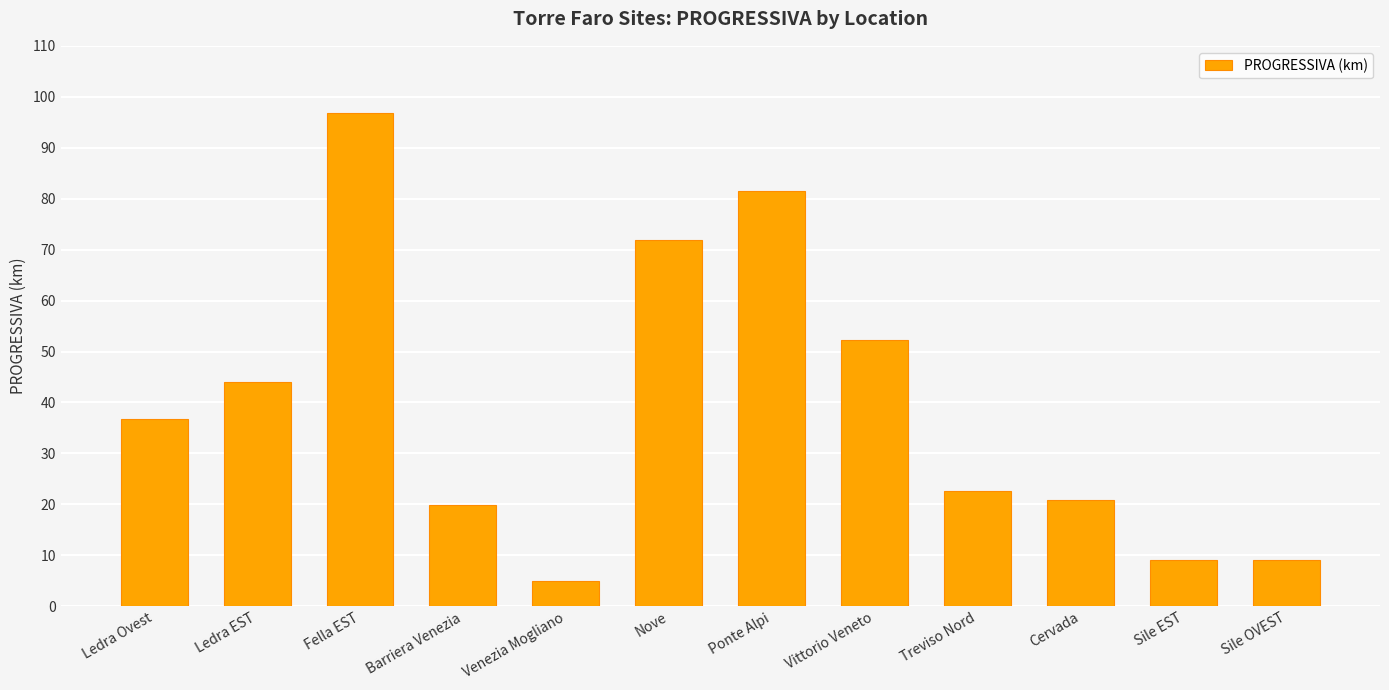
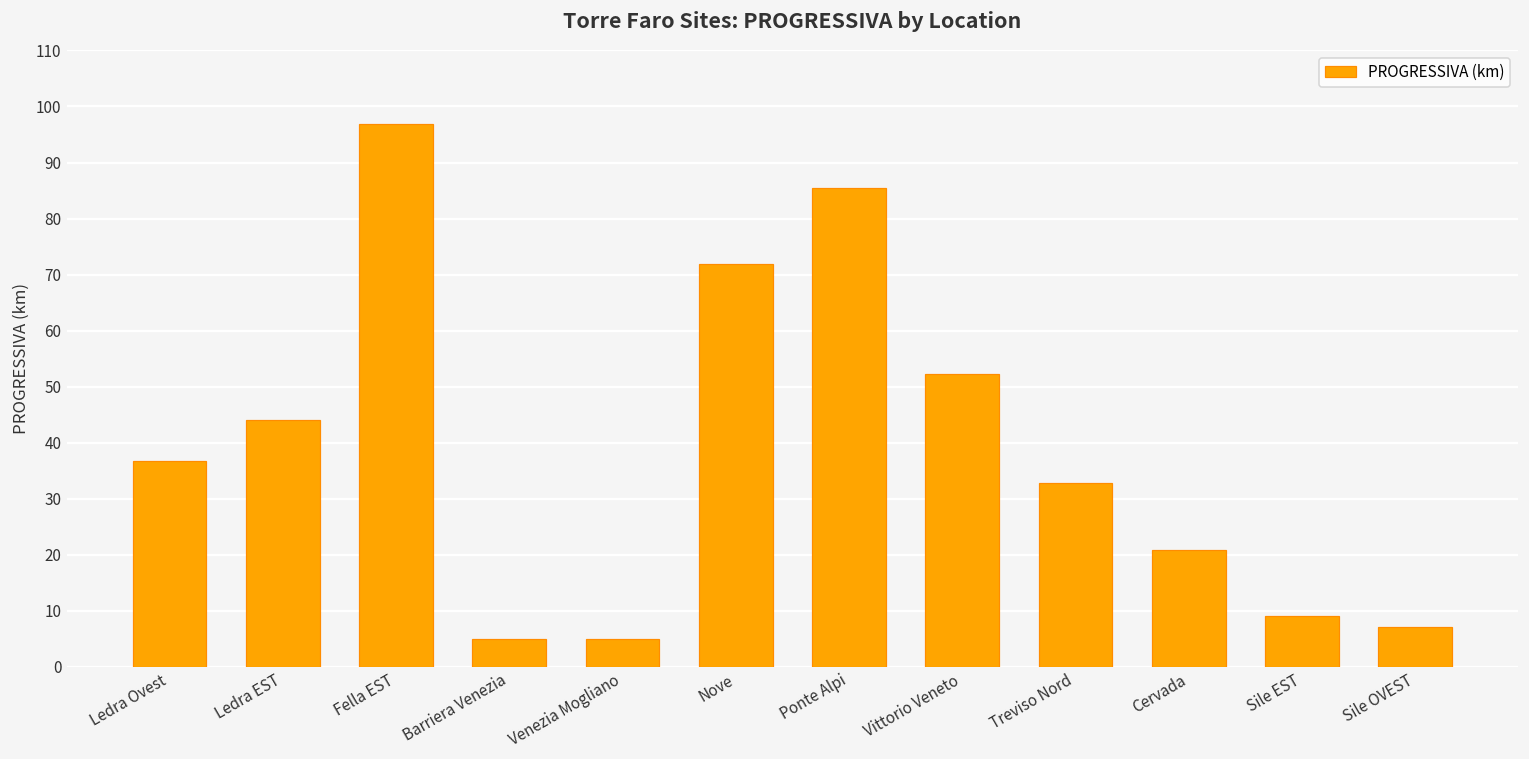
Barriera Venezia: 20 -> 5
Ponte Alpi: 82 -> 86
Treviso Nord: 23 -> 33
Sile OVEST: 9 -> 7
